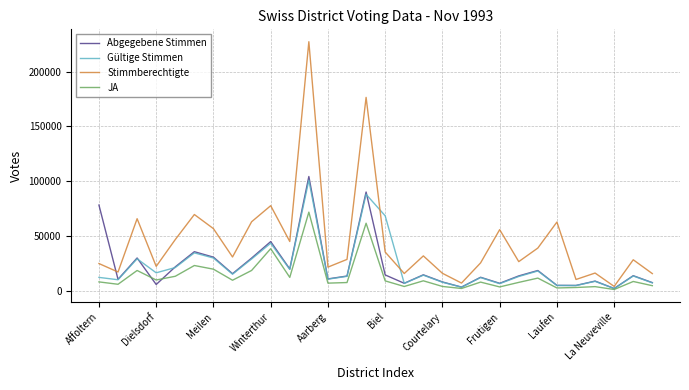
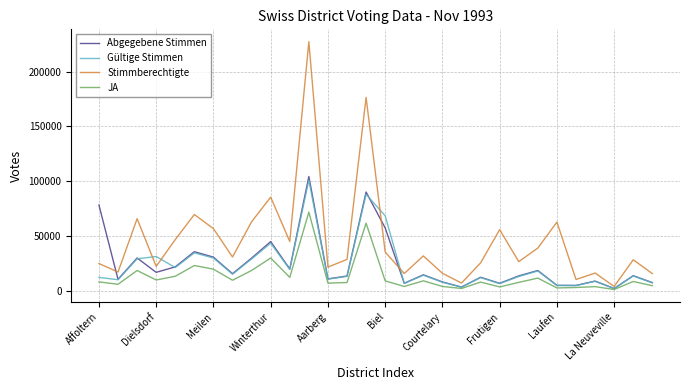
Abgegebene Stimmen, Dielsdorf: 6000 -> 17000
Gültige Stimmen, Dielsdorf: 16000 -> 31000
Stimmberechtigte, Winterthur: 78000 -> 85000
JA, Winterthur: 38000 -> 30000
Abgegebene Stimmen, Biel: 14000 -> 57000
